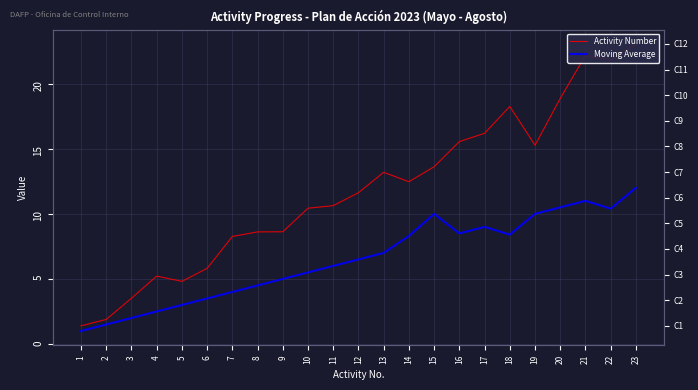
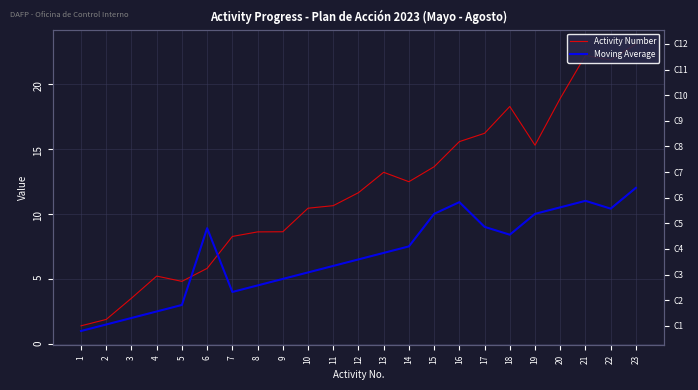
Moving Average, 6: 3.5 -> 8.9
Moving Average, 14: 8.3 -> 7.5
Moving Average, 16: 8.5 -> 10.9
